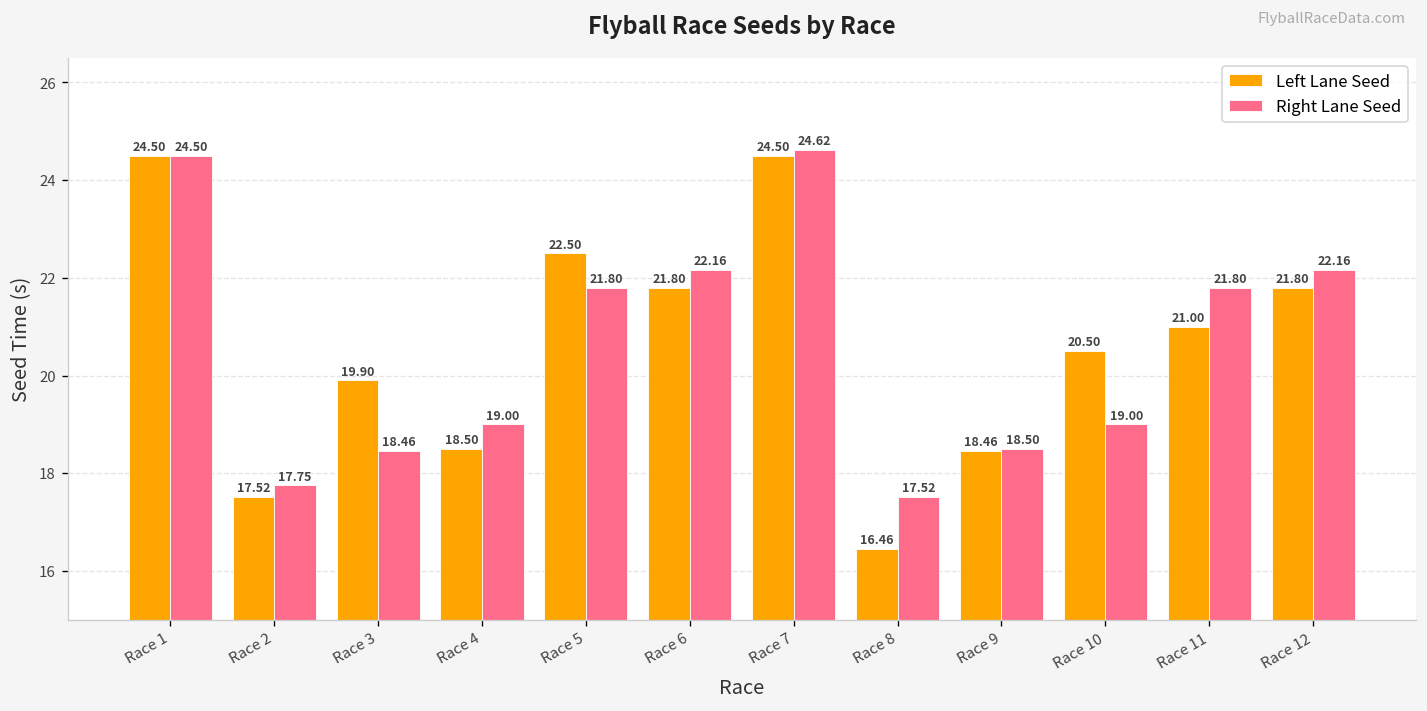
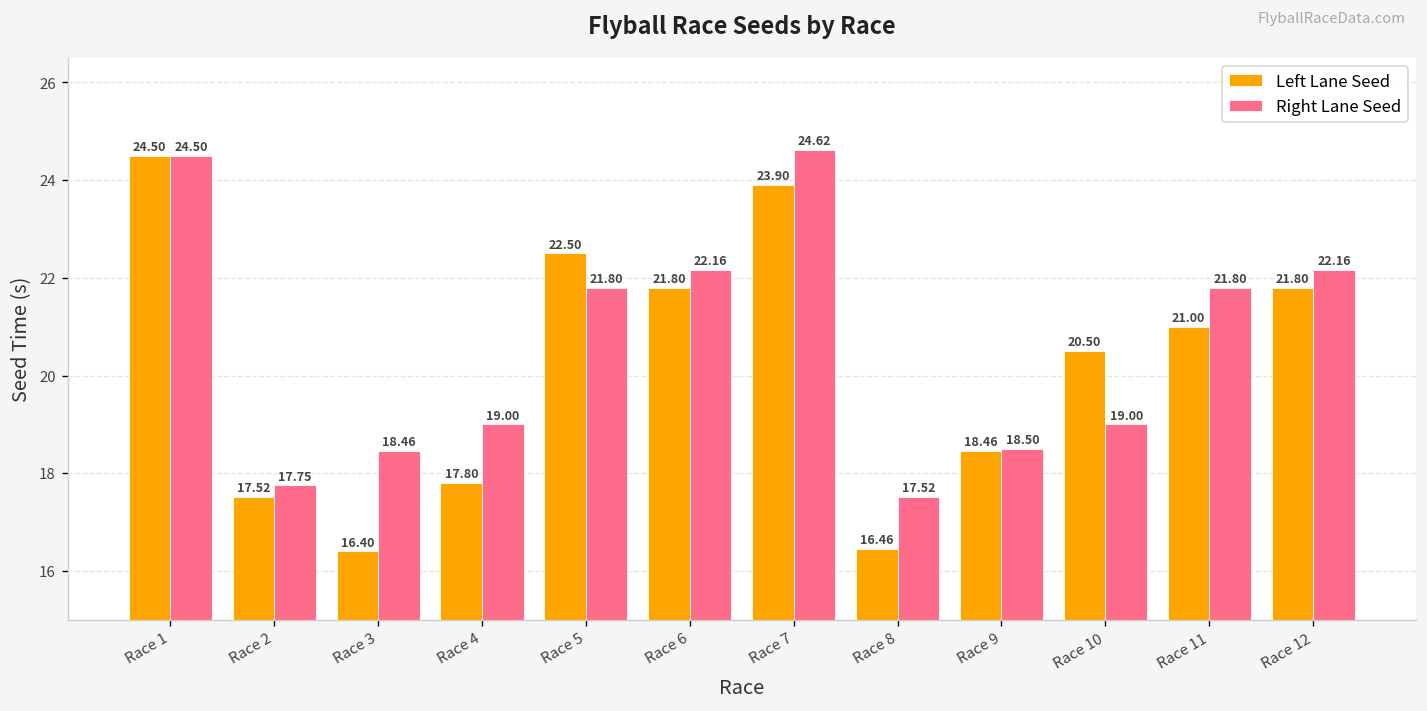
Left Lane Seed, Race 3: 19.90 -> 16.40
Left Lane Seed, Race 4: 18.50 -> 17.80
Left Lane Seed, Race 7: 24.50 -> 23.90
